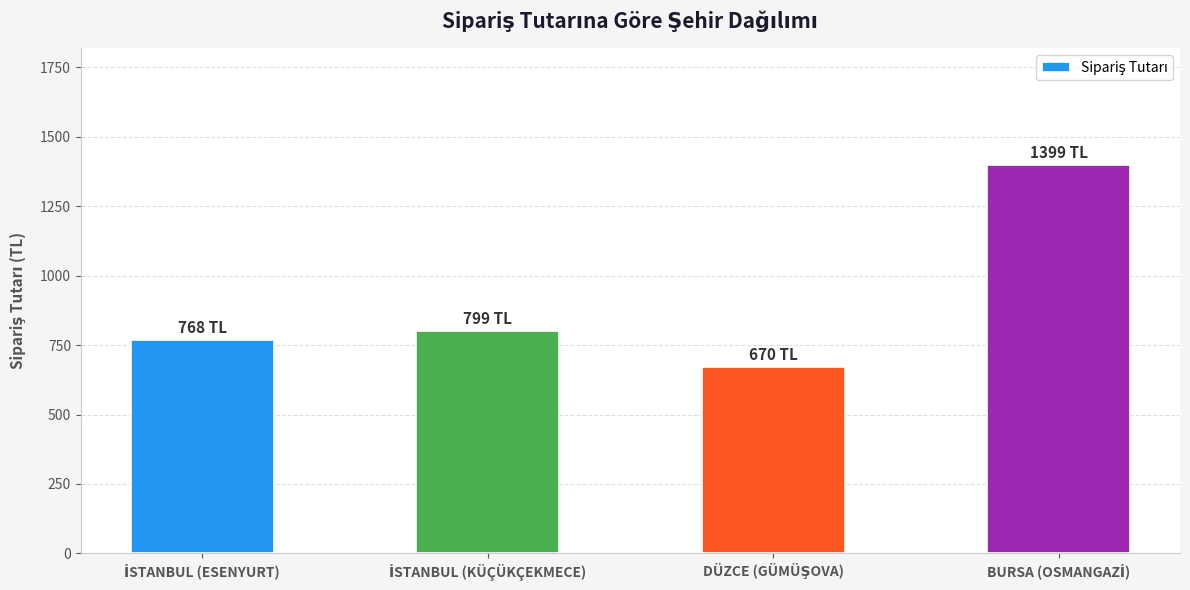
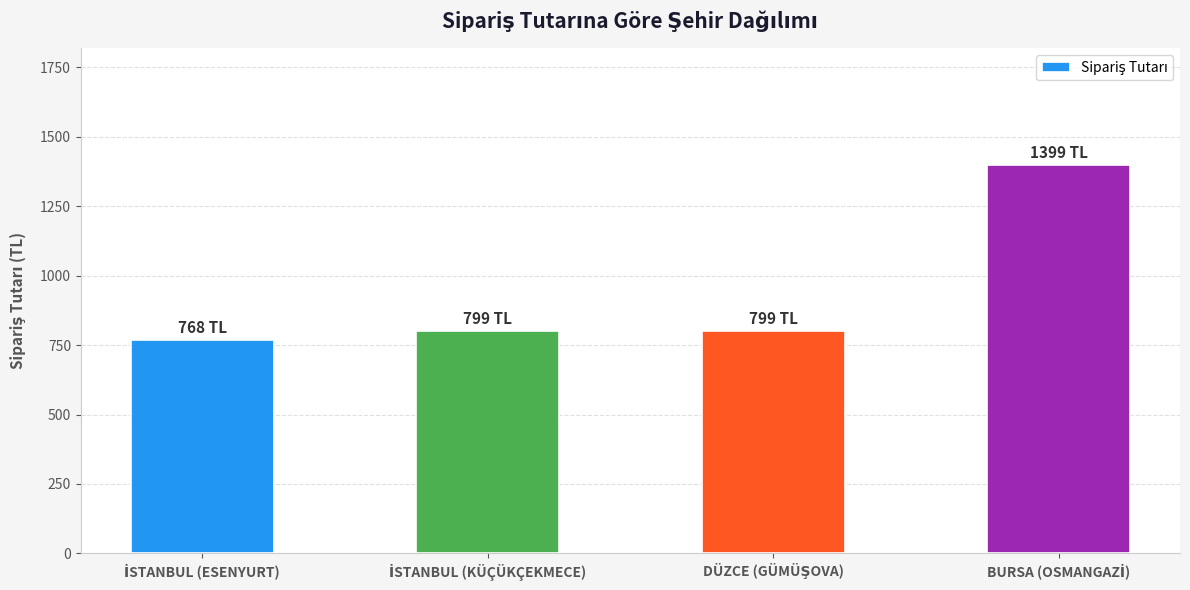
DÜZCE (GÜMÜŞOVA): 670 -> 799
